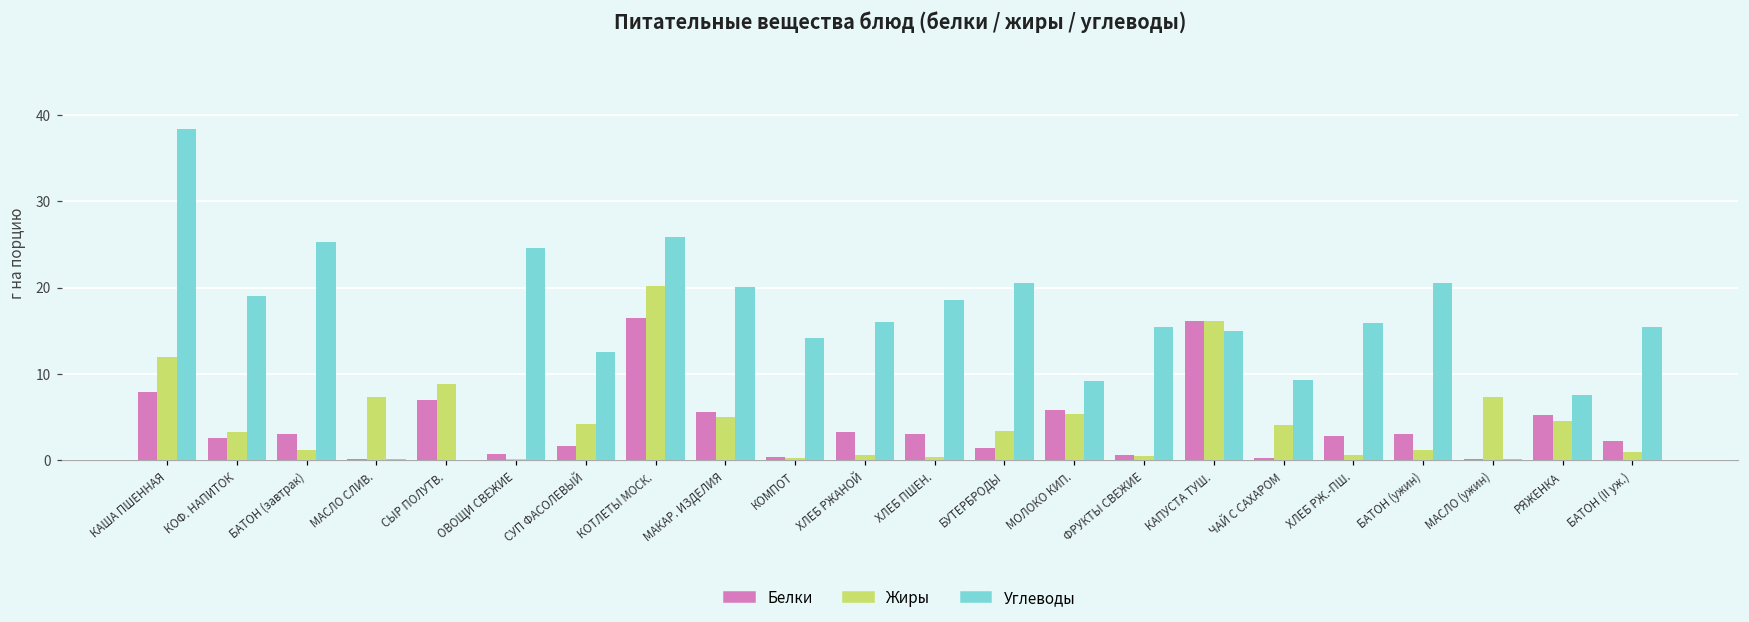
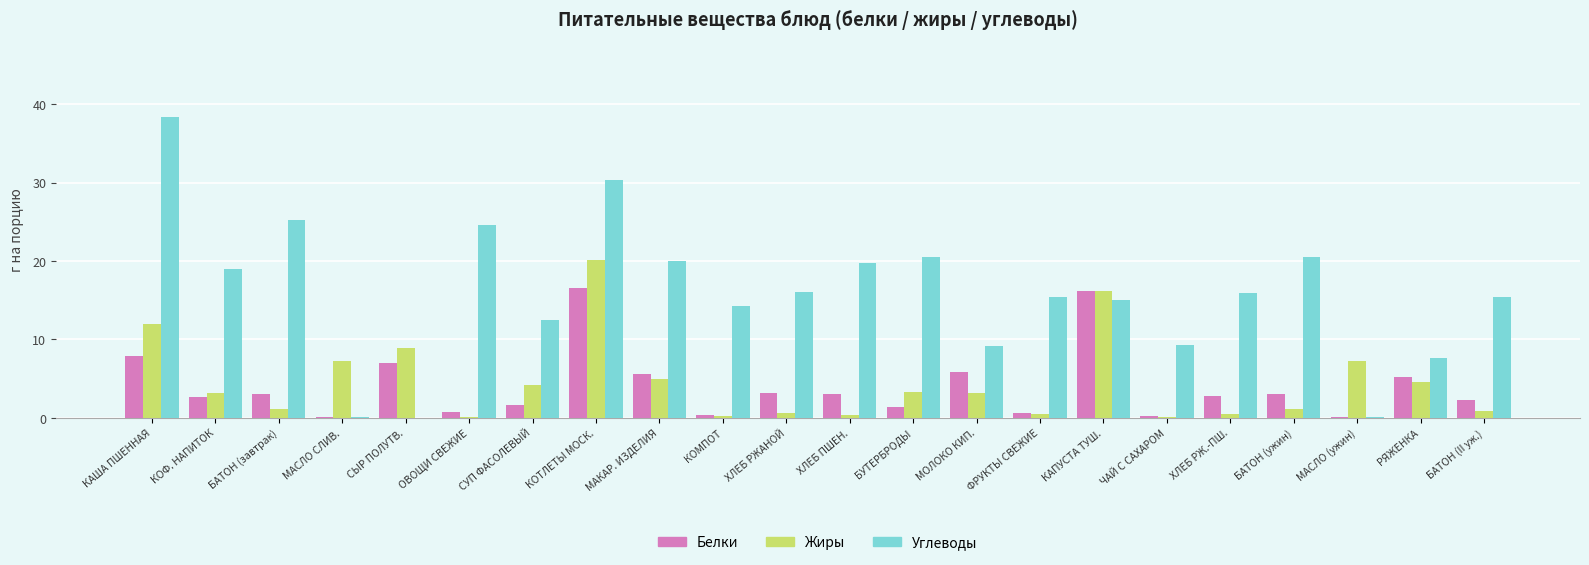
Углеводы, КОТЛЕТЫ МОСК.: 26 -> 30
Углеводы, ХЛЕБ ПШЕН.: 19 -> 20
Жиры, МОЛОКО КИП.: 5 -> 3
Жиры, ЧАЙ С САХАРОМ: 4 -> 0
